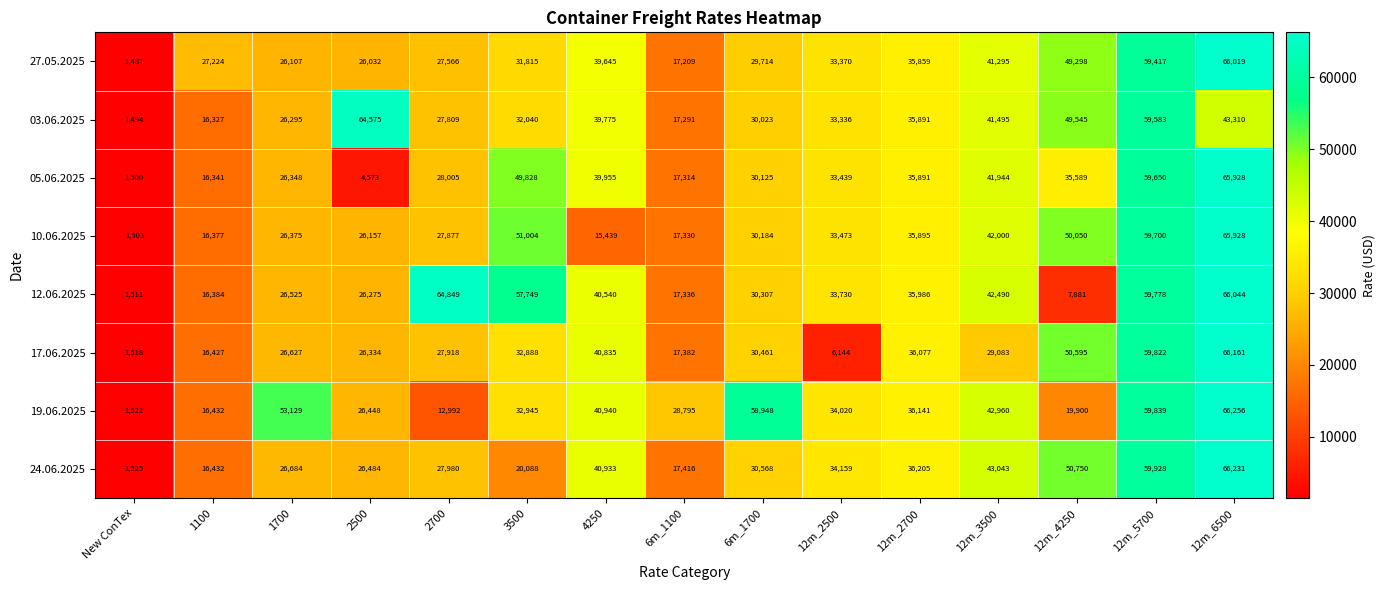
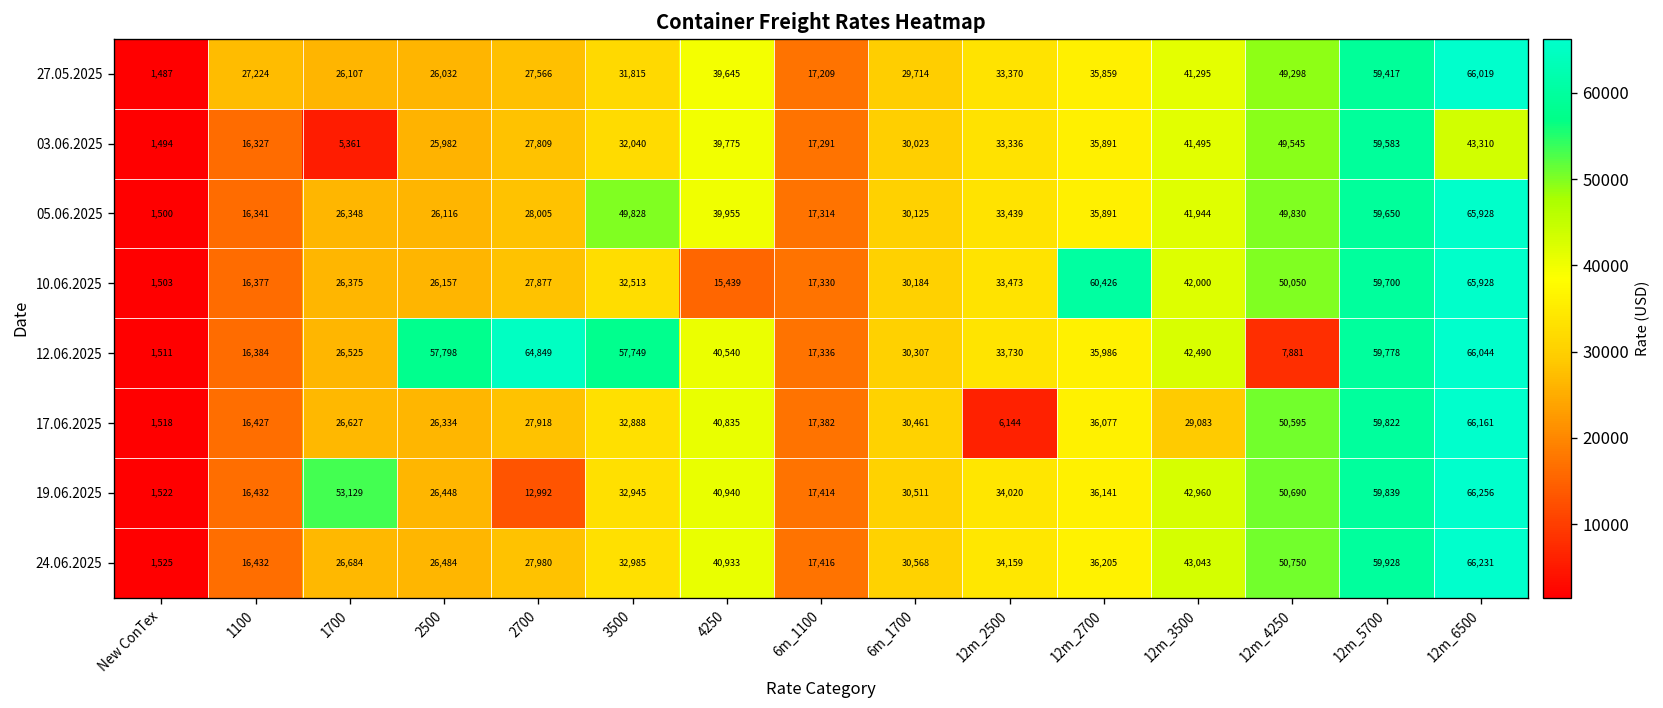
03.06.2025, 1700: 26,295 -> 5,361
03.06.2025, 2500: 64,575 -> 25,982
05.06.2025, 2500: 4,573 -> 26,116
05.06.2025, 12m_4250: 35,589 -> 49,830
10.06.2025, 3500: 51,004 -> 32,513
10.06.2025, 12m_2700: 35,895 -> 60,426
12.06.2025, 2500: 26,275 -> 57,798
19.06.2025, 6m_1100: 28,795 -> 17,414
19.06.2025, 6m_1700: 58,948 -> 30,511
19.06.2025, 12m_4250: 19,900 -> 50,690
24.06.2025, 3500: 20,088 -> 32,985
